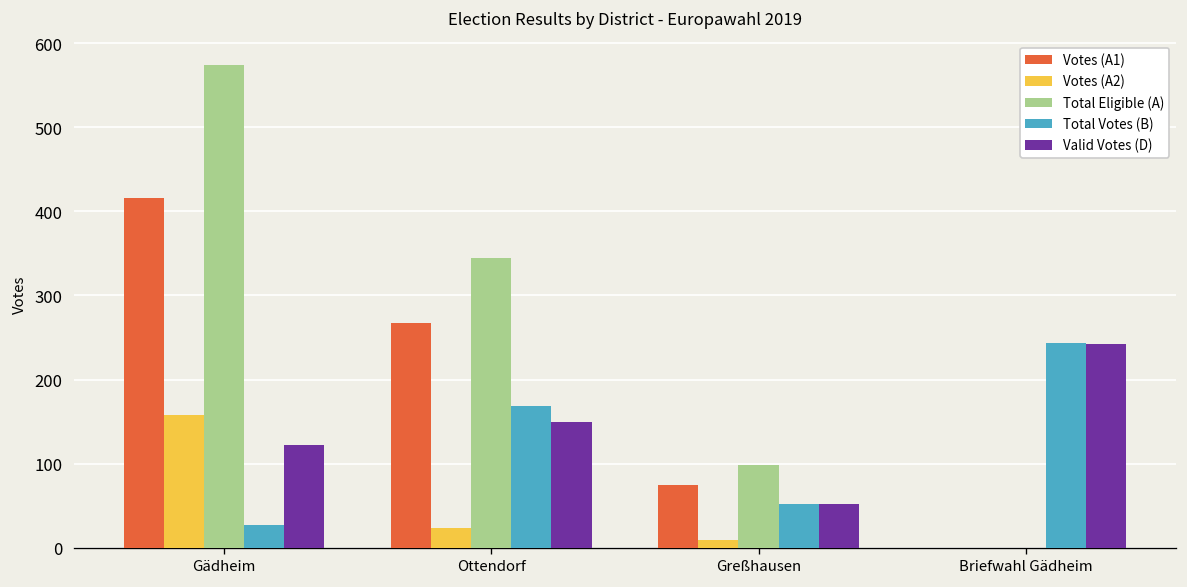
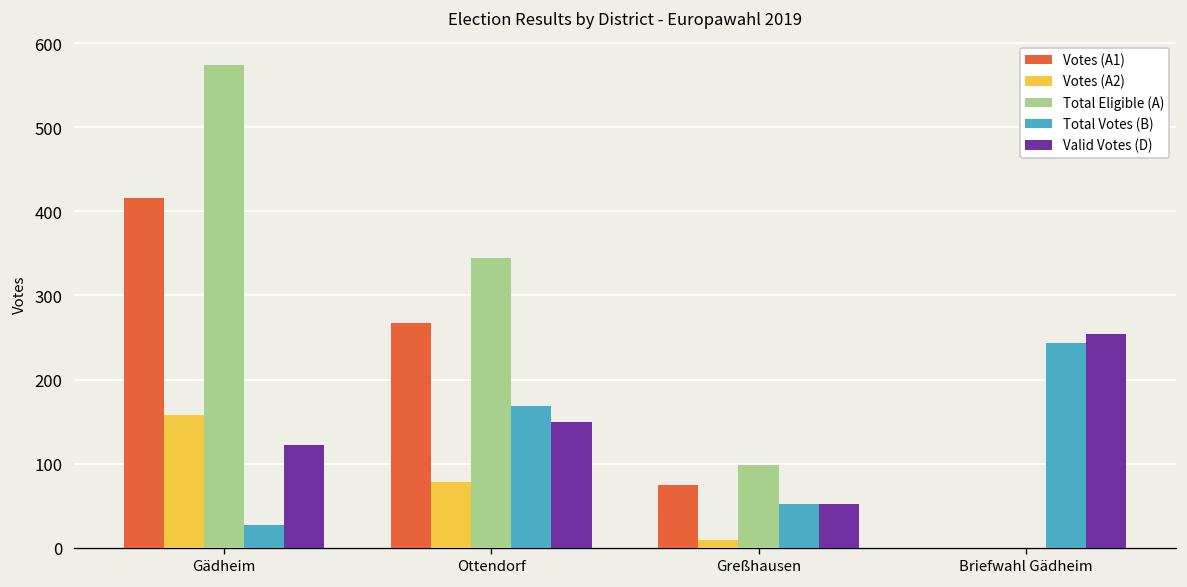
Votes (A2), Ottendorf: 20 -> 80
Valid Votes (D), Briefwahl Gädheim: 240 -> 250
